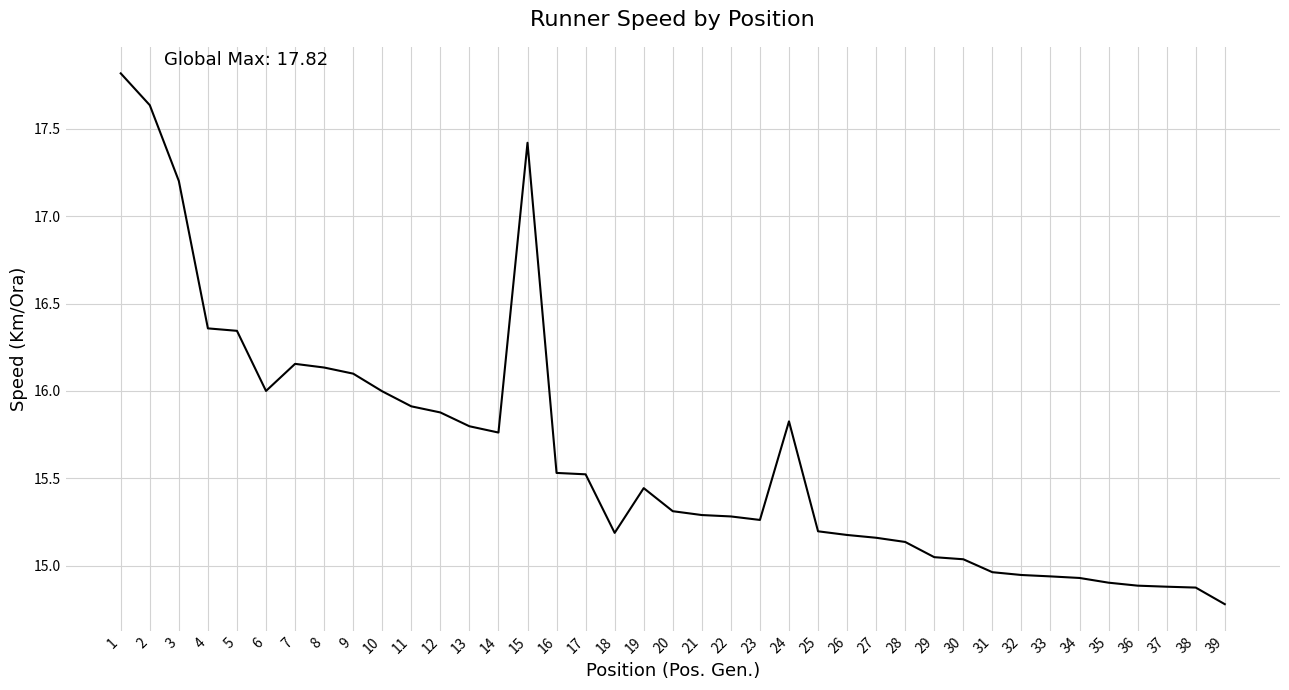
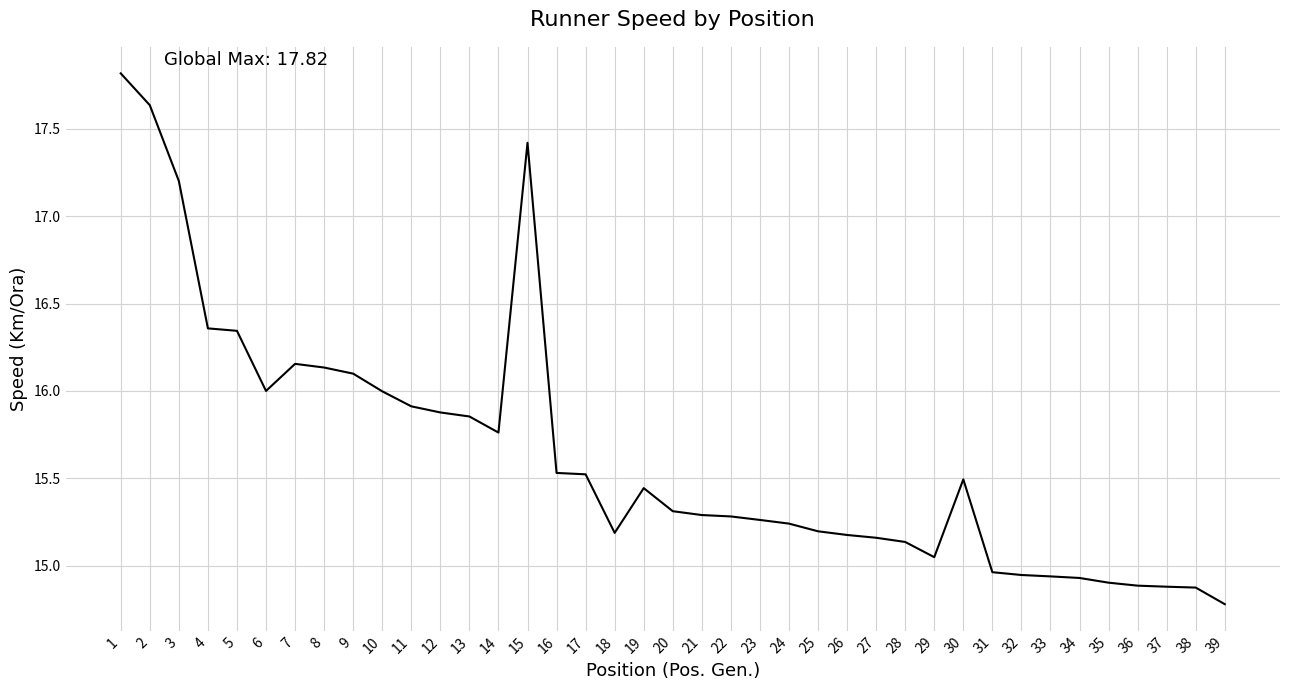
13: 15.80 -> 15.85
24: 15.83 -> 15.24
30: 15.04 -> 15.49
